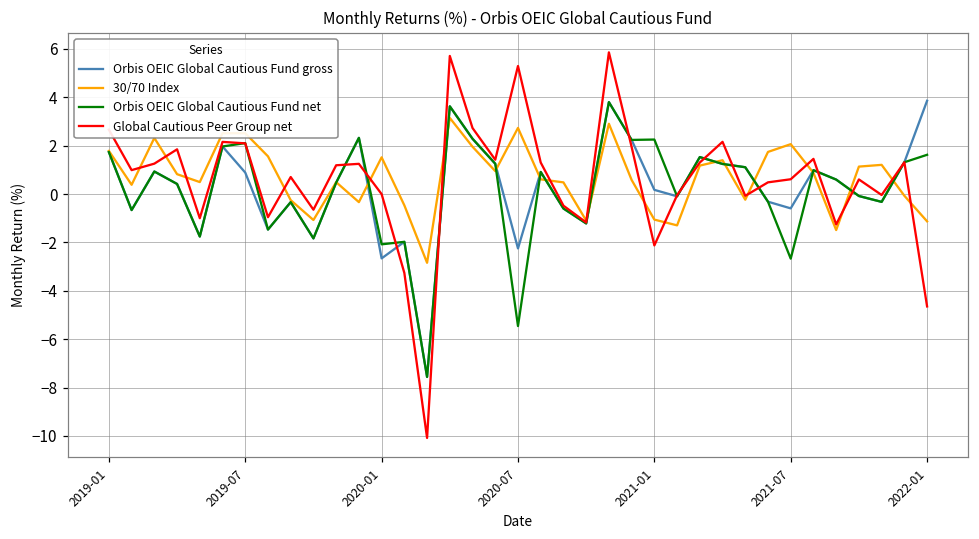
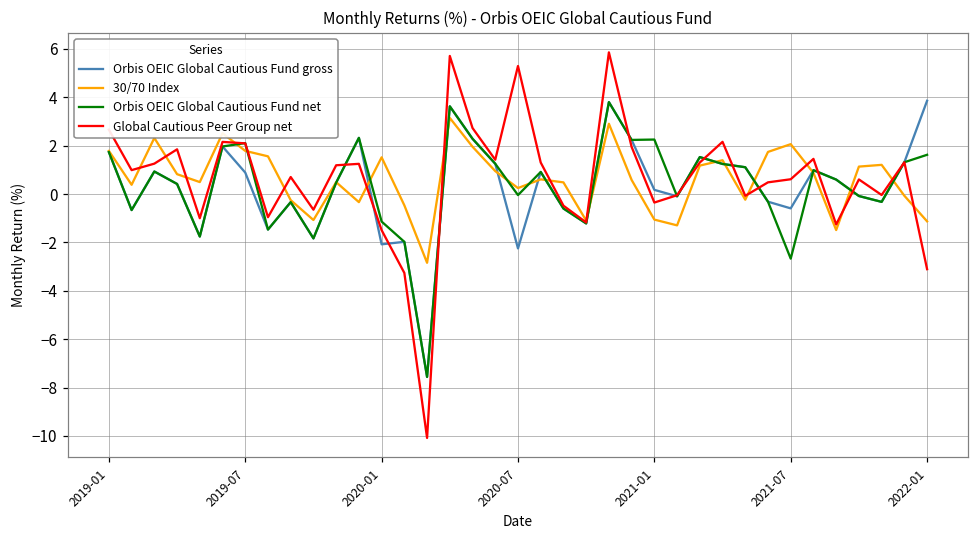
30/70 Index, 2019-07: 2.5 -> 1.8
Orbis OEIC Global Cautious Fund gross, 2020-01: -2.7 -> -2.1
Orbis OEIC Global Cautious Fund net, 2020-01: -2.1 -> -1.1
Global Cautious Peer Group net, 2020-01: 0.0 -> -1.5
30/70 Index, 2020-07: 2.7 -> 0.2
Orbis OEIC Global Cautious Fund net, 2020-07: -5.5 -> 0.0
Global Cautious Peer Group net, 2021-01: -2.1 -> -0.4
Global Cautious Peer Group net, 2022-01: -4.6 -> -3.1
